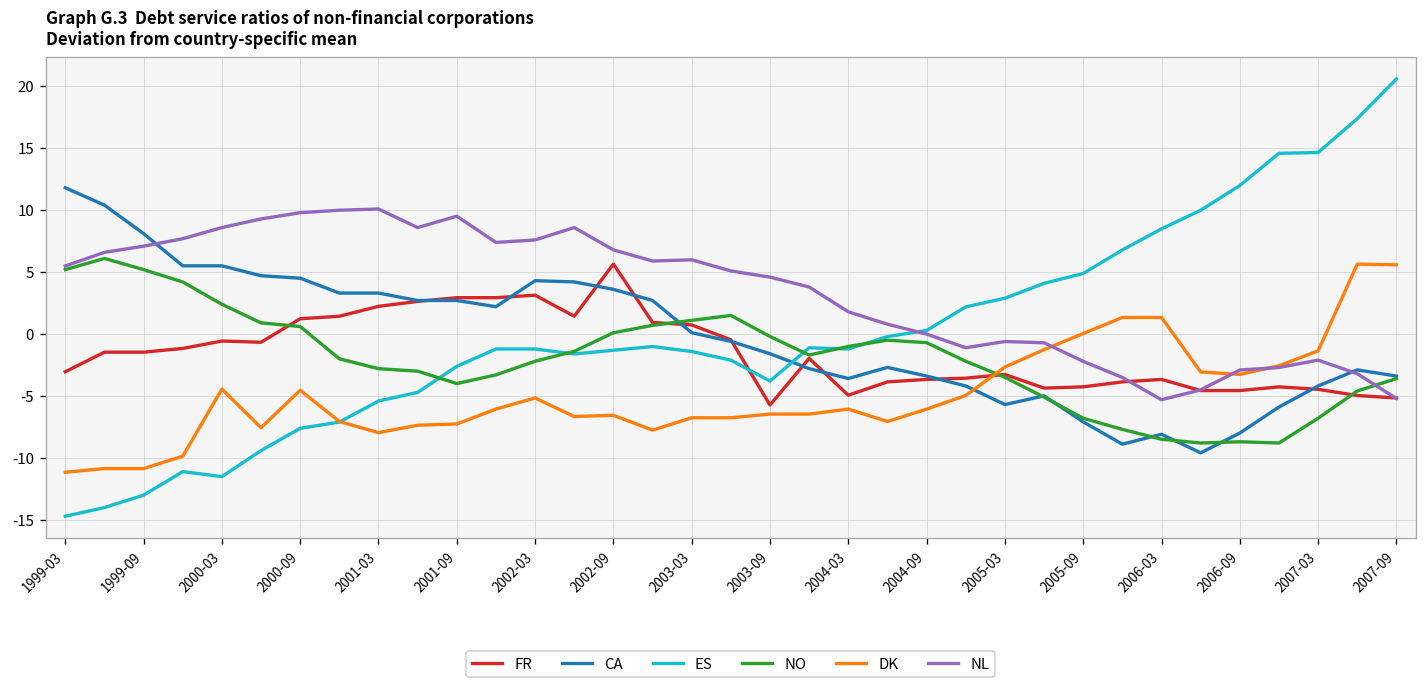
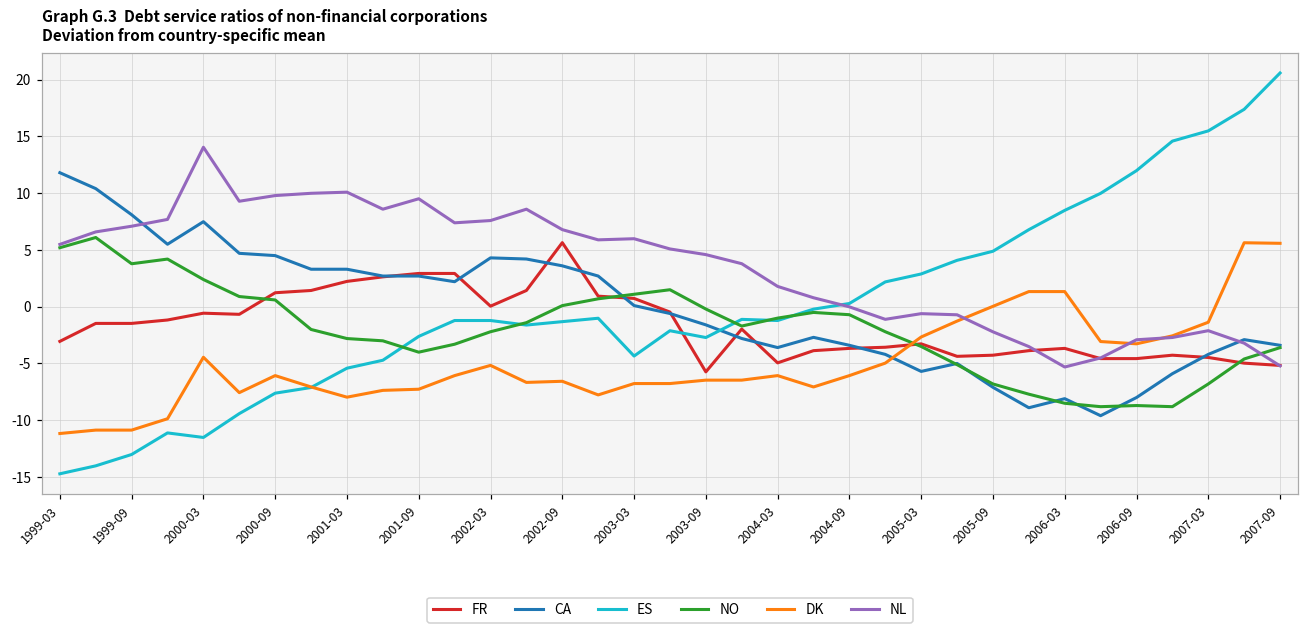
NO, 1999-09: 5.2 -> 3.8
CA, 2000-03: 5.5 -> 7.5
NL, 2000-03: 8.6 -> 14.0
DK, 2000-09: -4.6 -> -6.1
FR, 2002-03: 3.1 -> 0.0
ES, 2003-03: -1.4 -> -4.4
ES, 2003-09: -3.8 -> -2.7
ES, 2007-03: 14.6 -> 15.5
